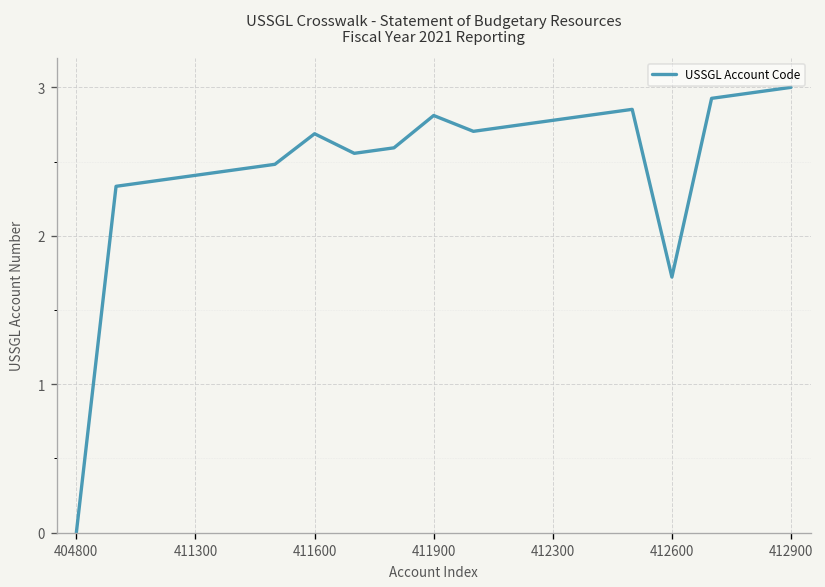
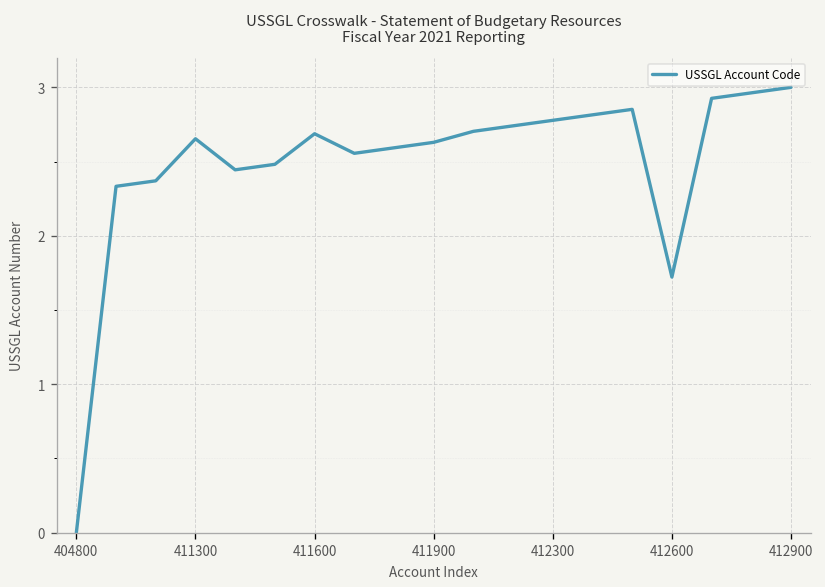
411300: 2.41 -> 2.65
411900: 2.81 -> 2.63
